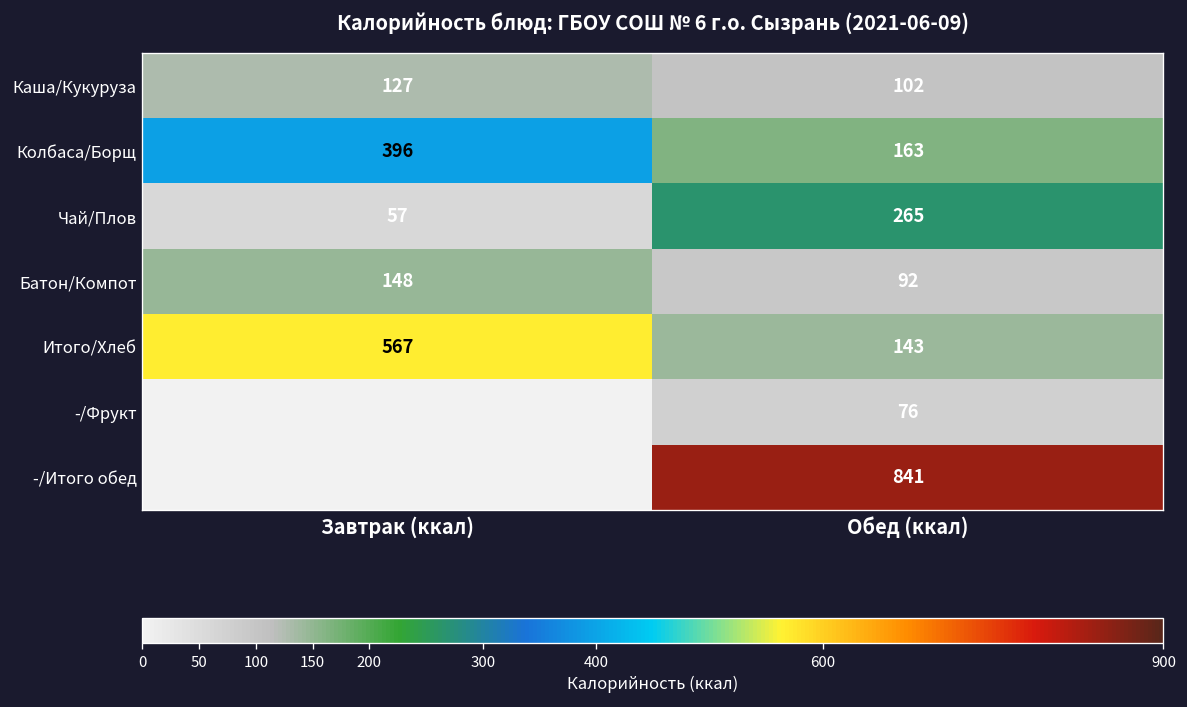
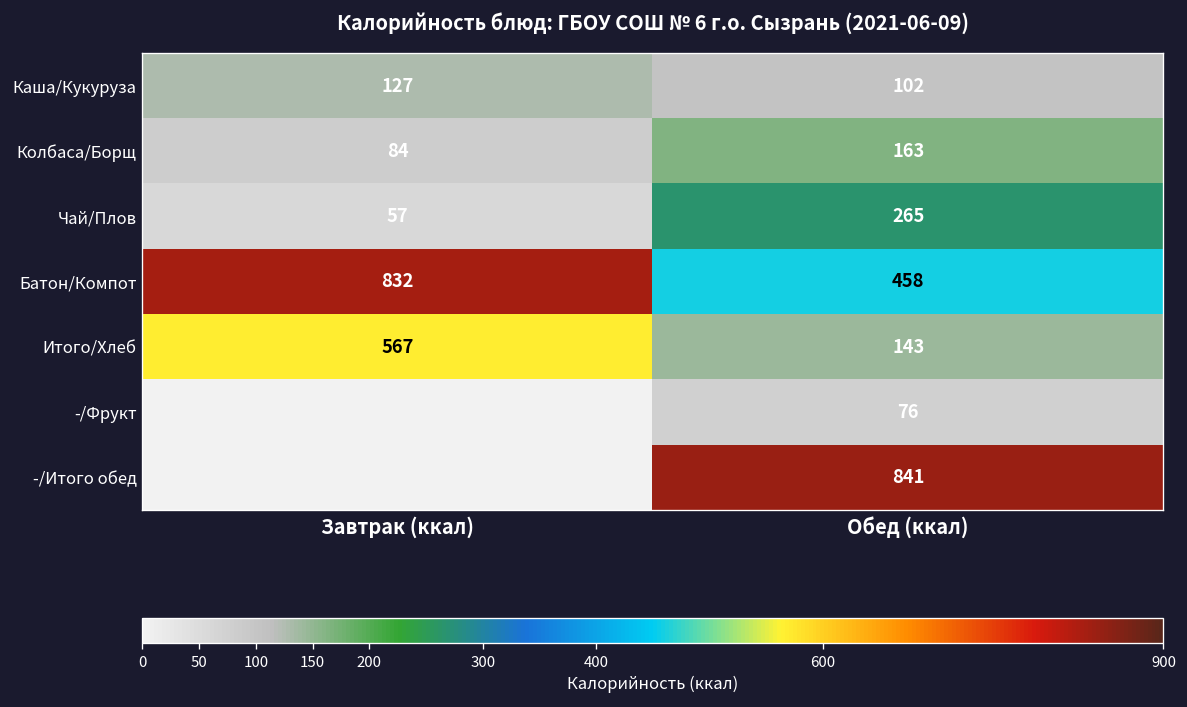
Колбаса/Борщ, Завтрак (ккал): 396 -> 84
Батон/Компот, Завтрак (ккал): 148 -> 832
Батон/Компот, Обед (ккал): 92 -> 458
